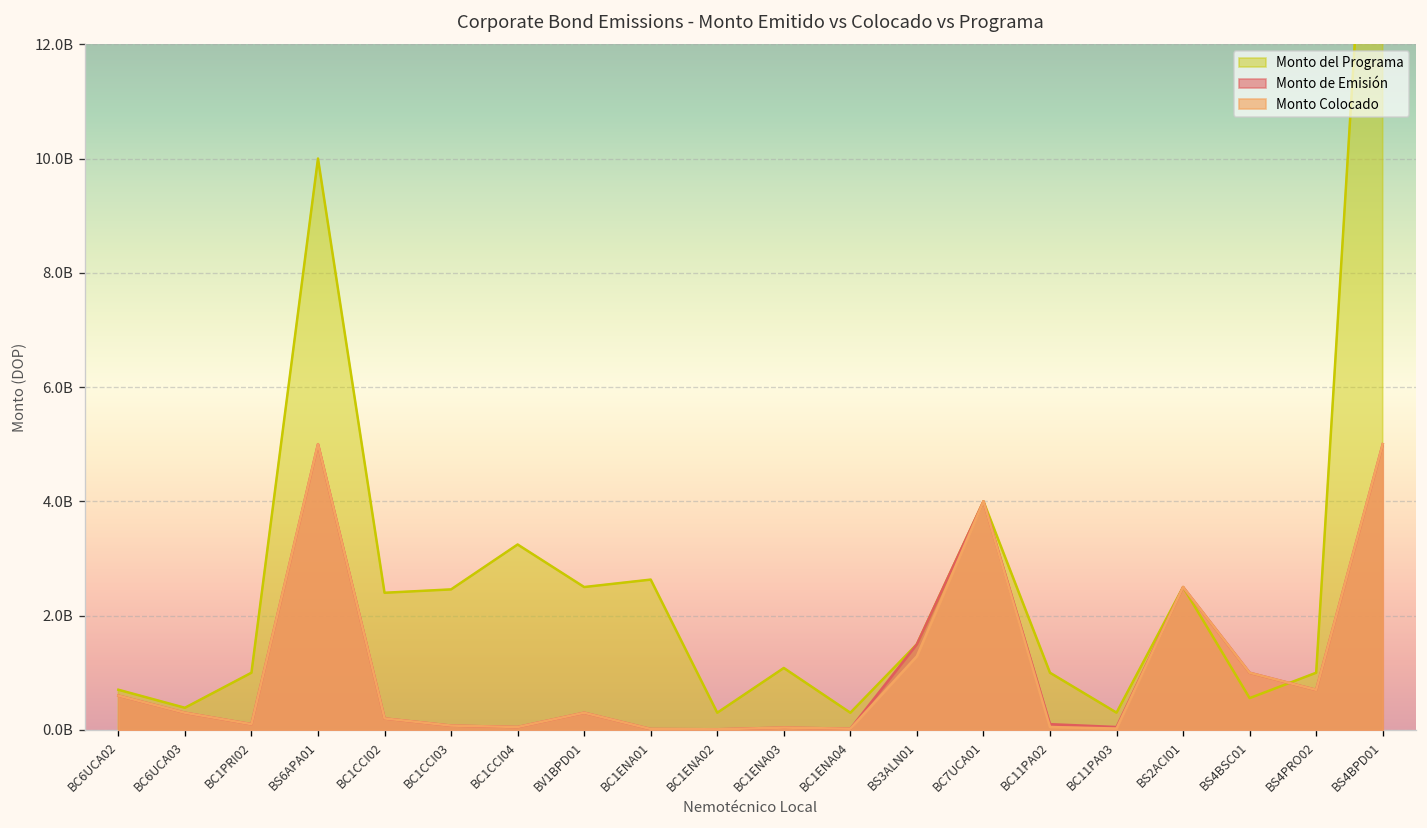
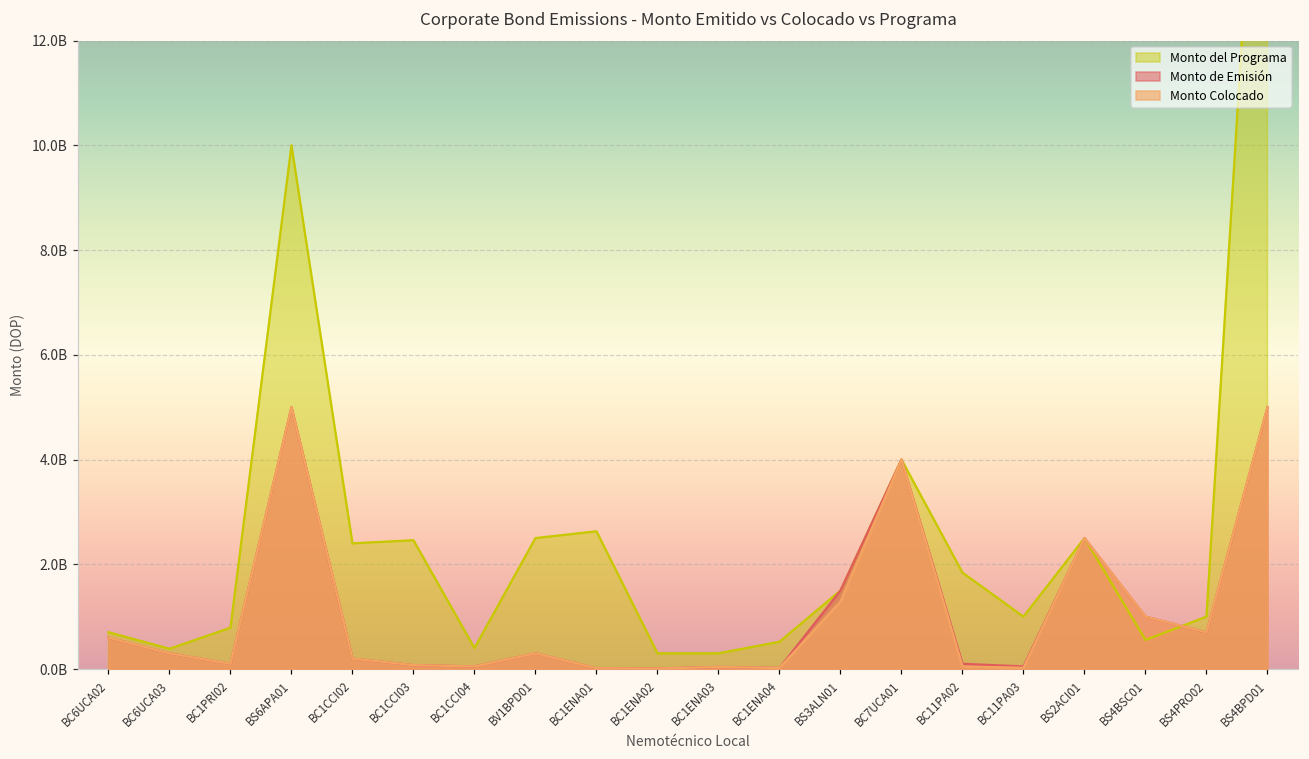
Monto del Programa, BC1PRI02: 1000000000 -> 800000000
Monto del Programa, BC1CCI04: 3200000000 -> 400000000
Monto del Programa, BC1ENA03: 1100000000 -> 300000000
Monto del Programa, BC1ENA04: 300000000 -> 500000000
Monto del Programa, BC11PA02: 1000000000 -> 1800000000
Monto del Programa, BC11PA03: 300000000 -> 1000000000
